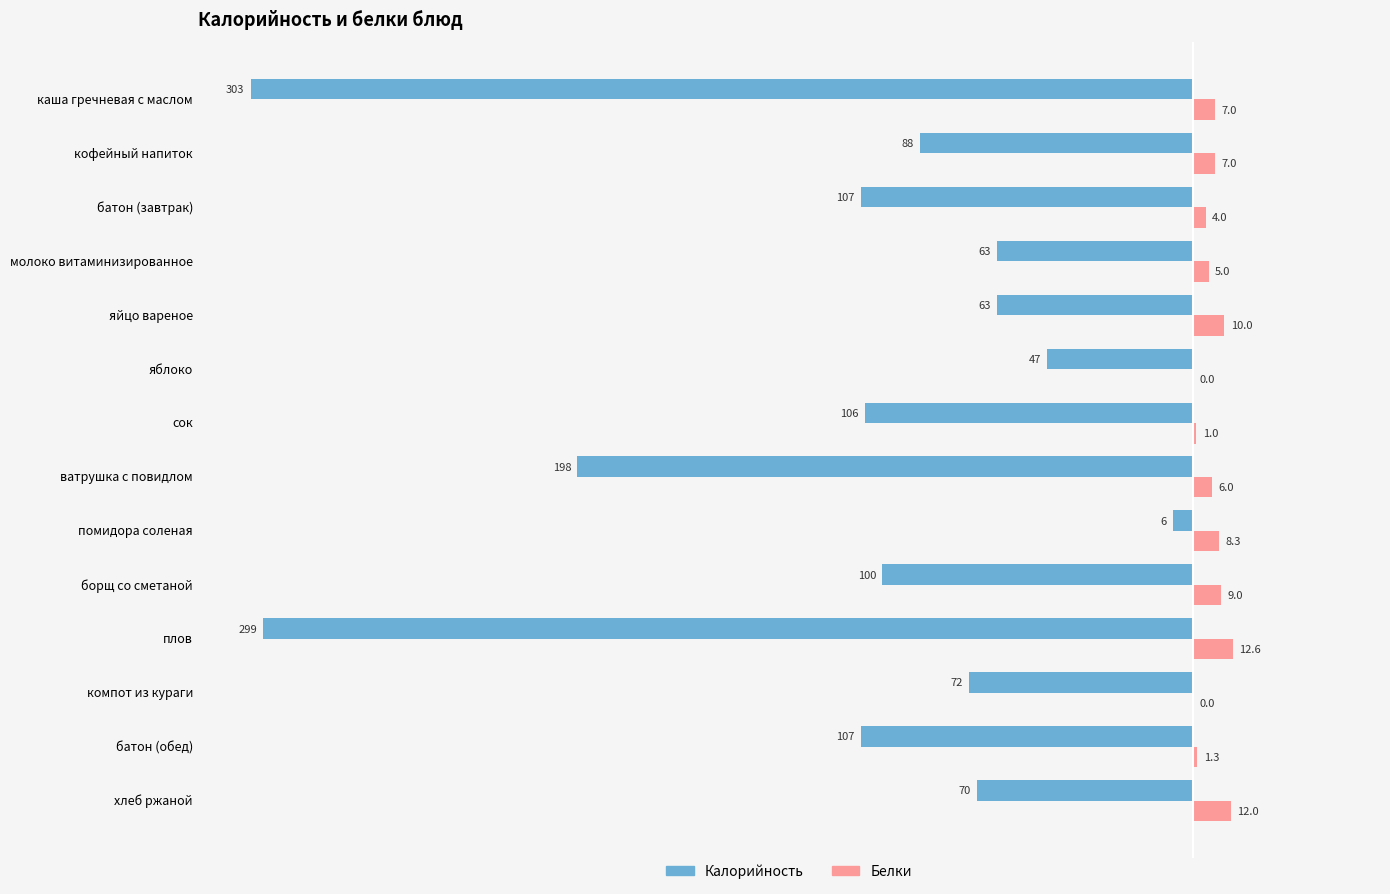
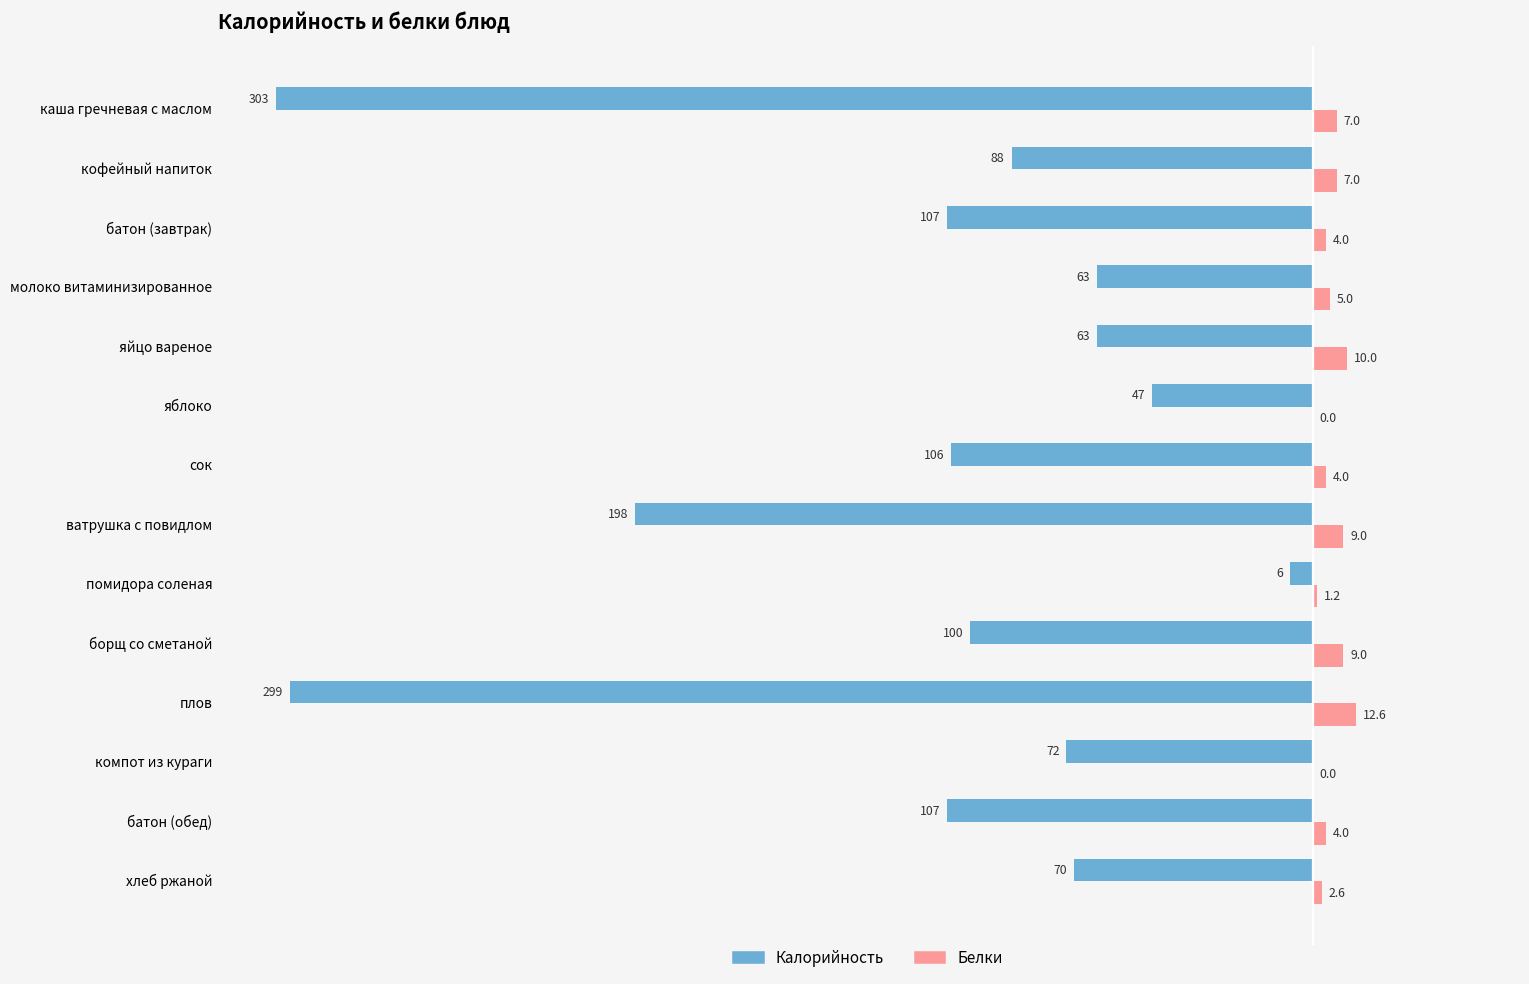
Белки, сок: 1.0 -> 4.0
Белки, ватрушка с повидлом: 6.0 -> 9.0
Белки, помидора соленая: 8.3 -> 1.2
Белки, батон (обед): 1.3 -> 4.0
Белки, хлеб ржаной: 12.0 -> 2.6
